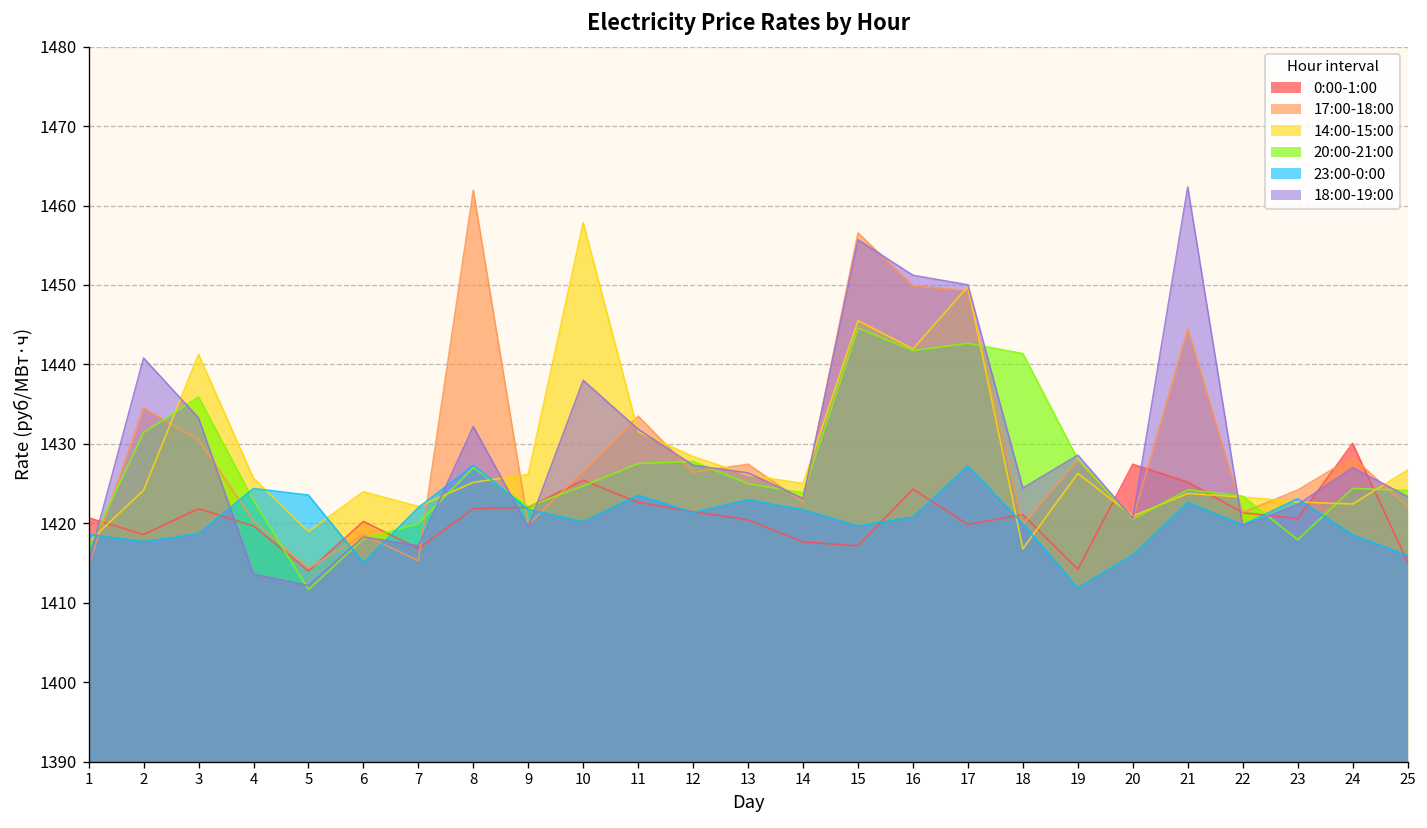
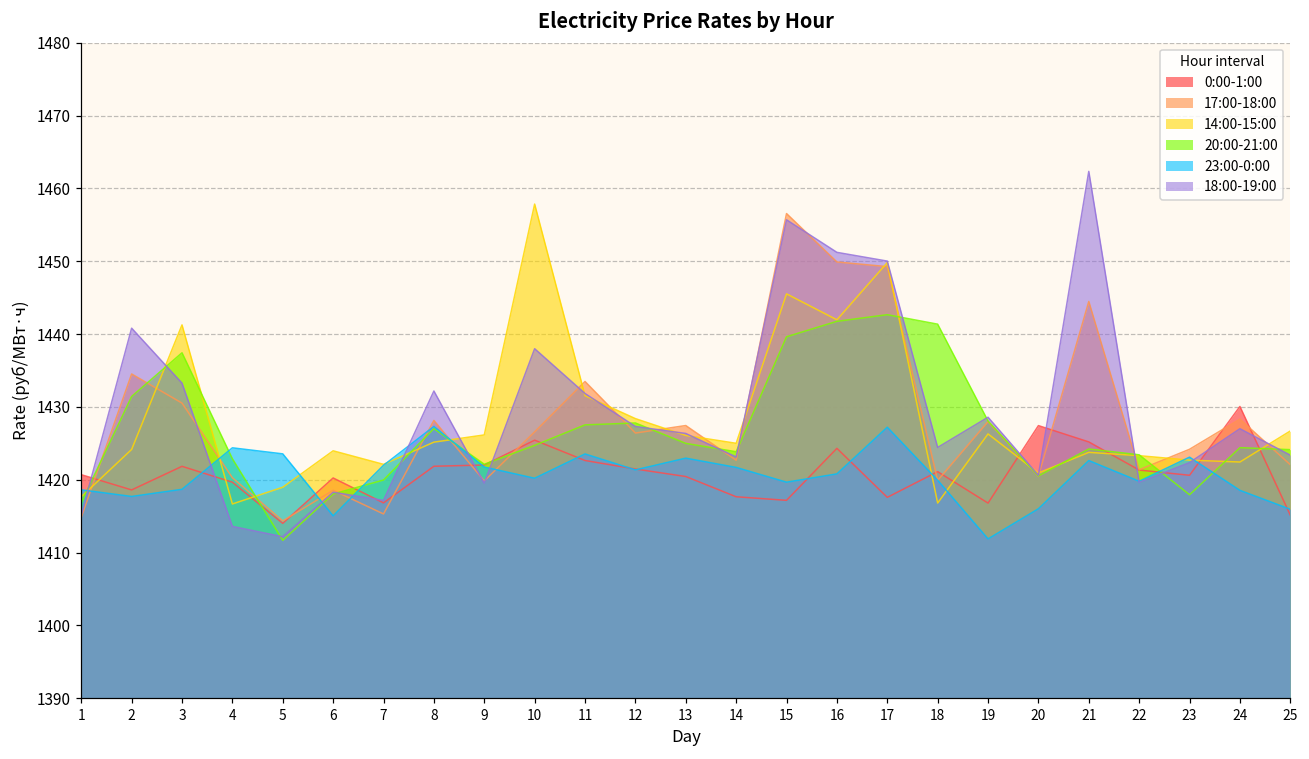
20:00-21:00, 3: 1436 -> 1437
14:00-15:00, 4: 1426 -> 1417
17:00-18:00, 8: 1462 -> 1428
20:00-21:00, 15: 1445 -> 1440
0:00-1:00, 17: 1420 -> 1418
0:00-1:00, 19: 1414 -> 1417
